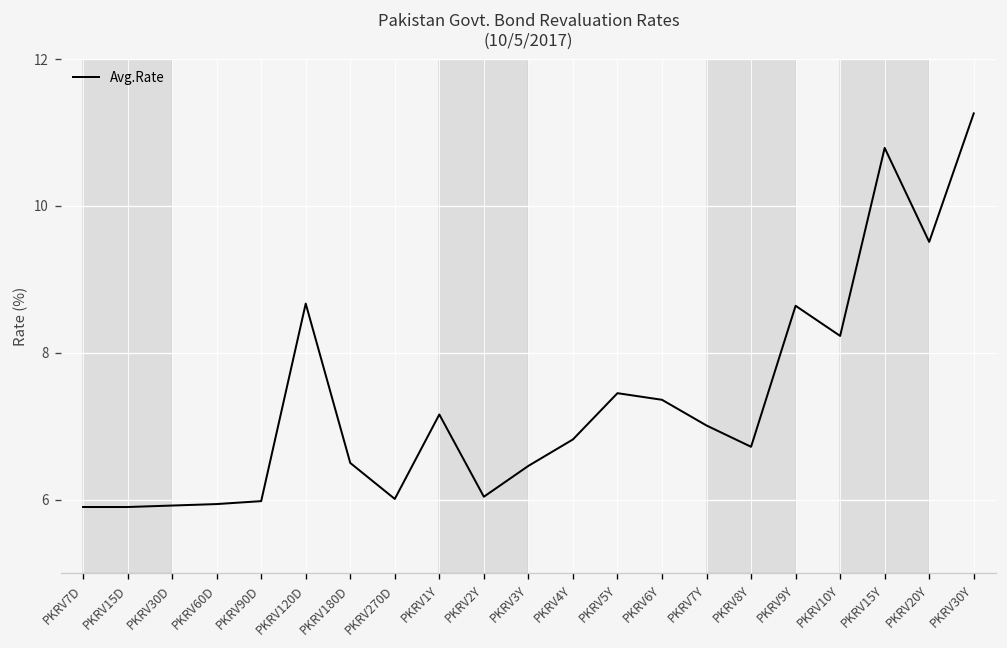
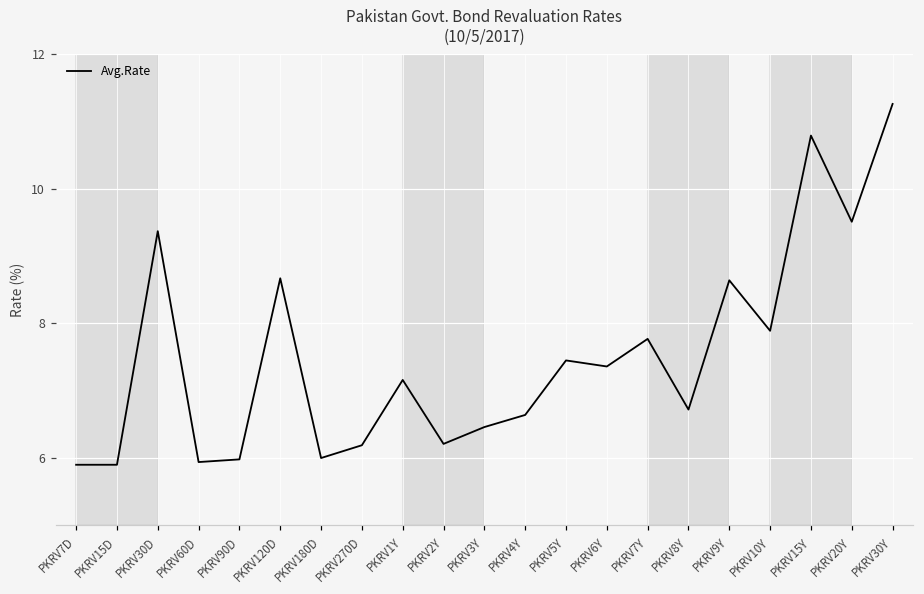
PKRV30D: 5.9 -> 9.4
PKRV180D: 6.5 -> 6.0
PKRV270D: 6.0 -> 6.2
PKRV2Y: 6.0 -> 6.2
PKRV4Y: 6.8 -> 6.6
PKRV7Y: 7.0 -> 7.8
PKRV10Y: 8.2 -> 7.9
